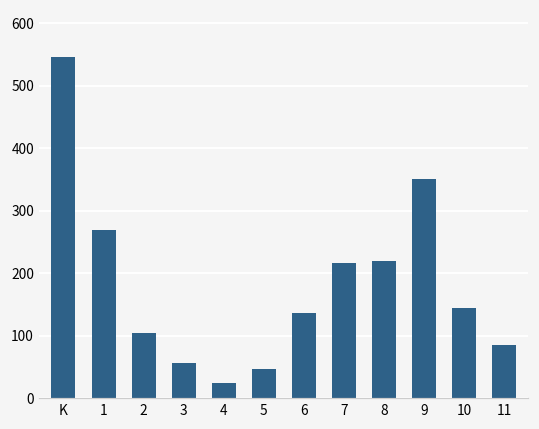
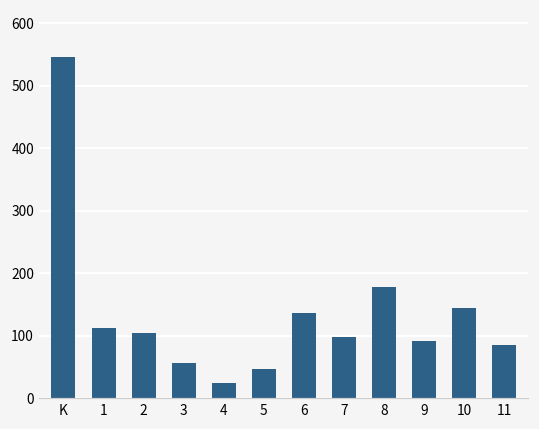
1: 270 -> 110
7: 220 -> 100
8: 220 -> 180
9: 350 -> 90
